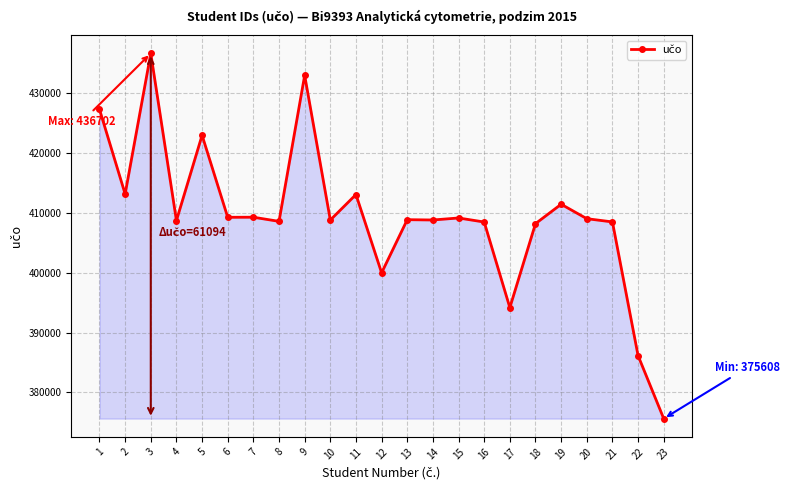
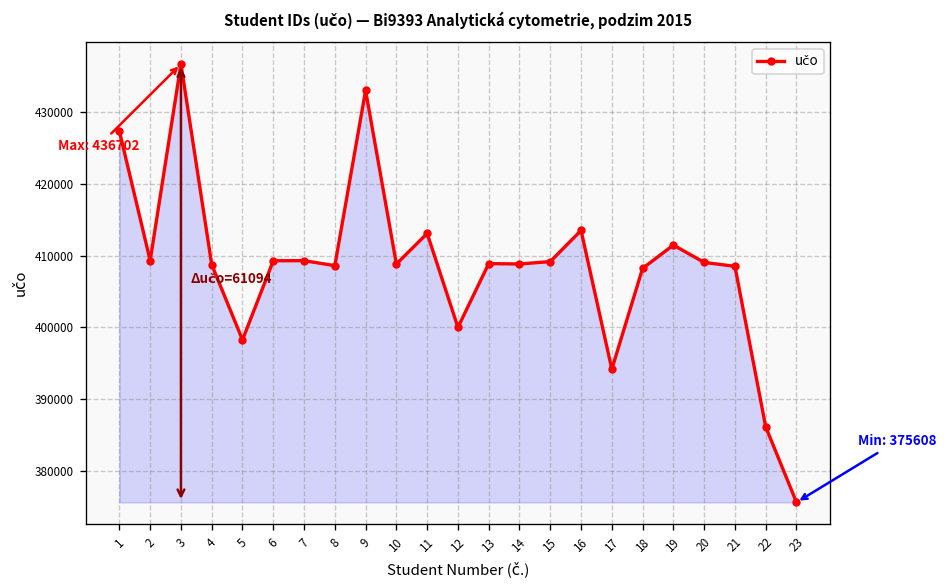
2: 413000 -> 409000
5: 423000 -> 398000
16: 408000 -> 414000
